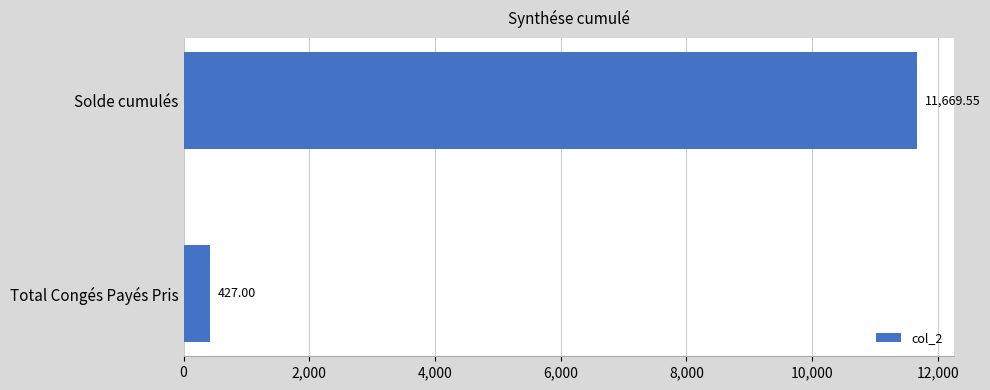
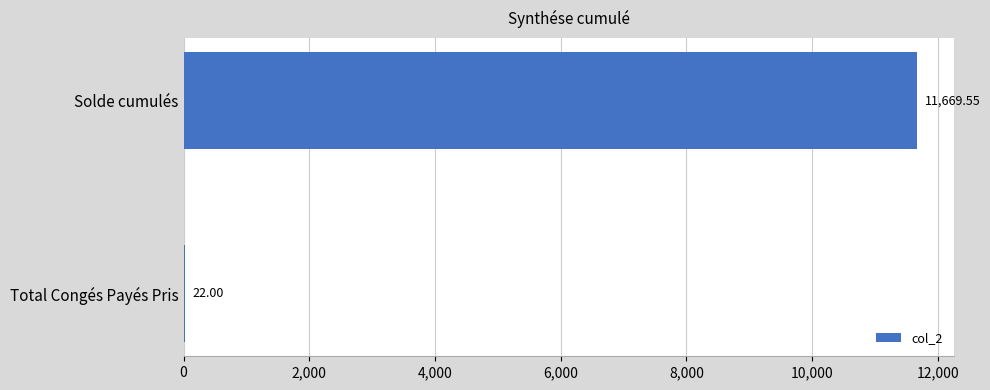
Total Congés Payés Pris: 427.00 -> 22.00
